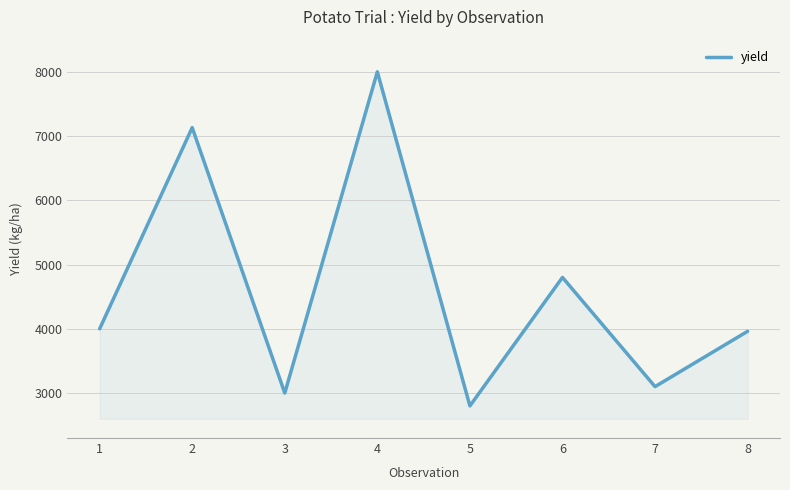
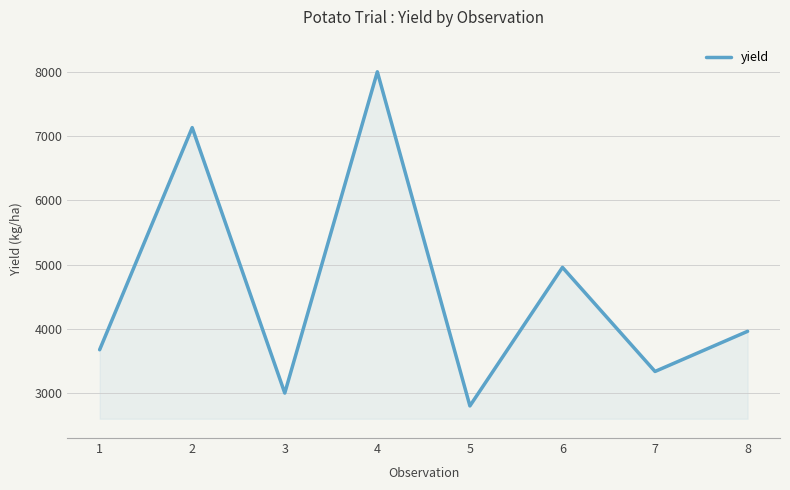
1: 4000 -> 3700
6: 4800 -> 5000
7: 3100 -> 3300
